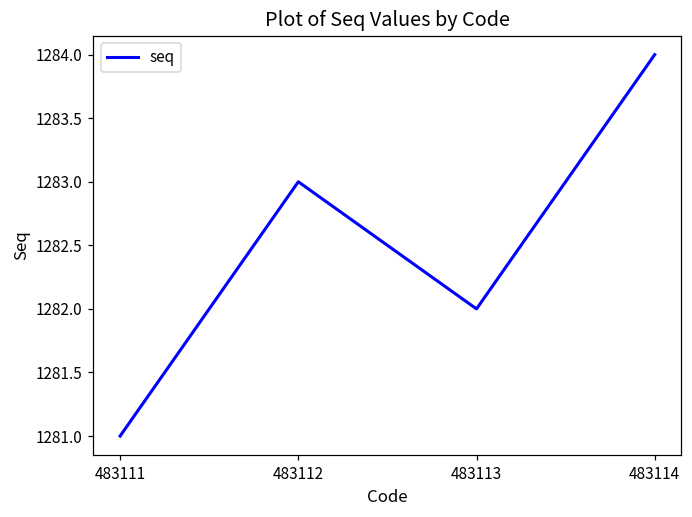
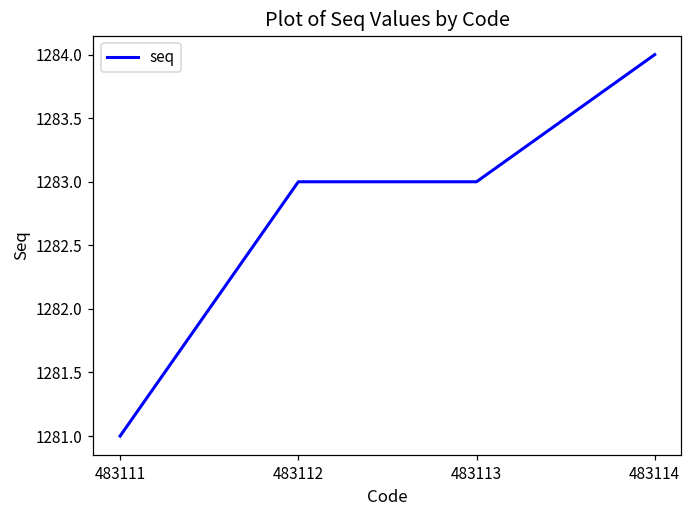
483113: 1282 -> 1283
